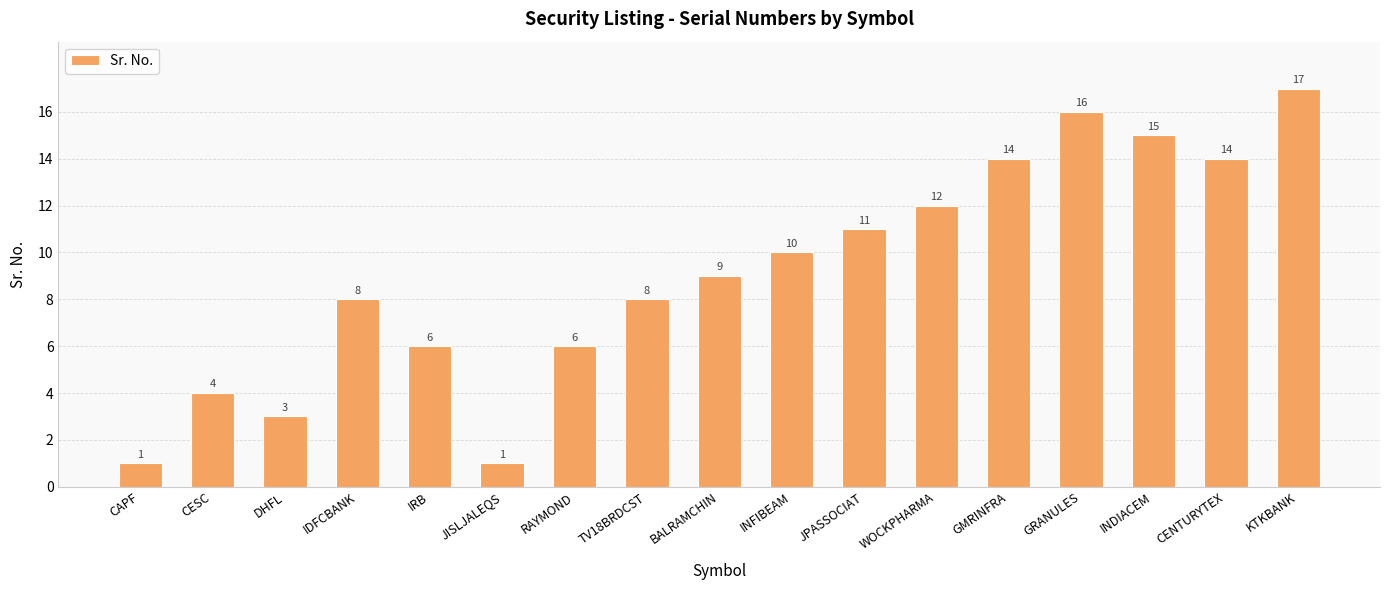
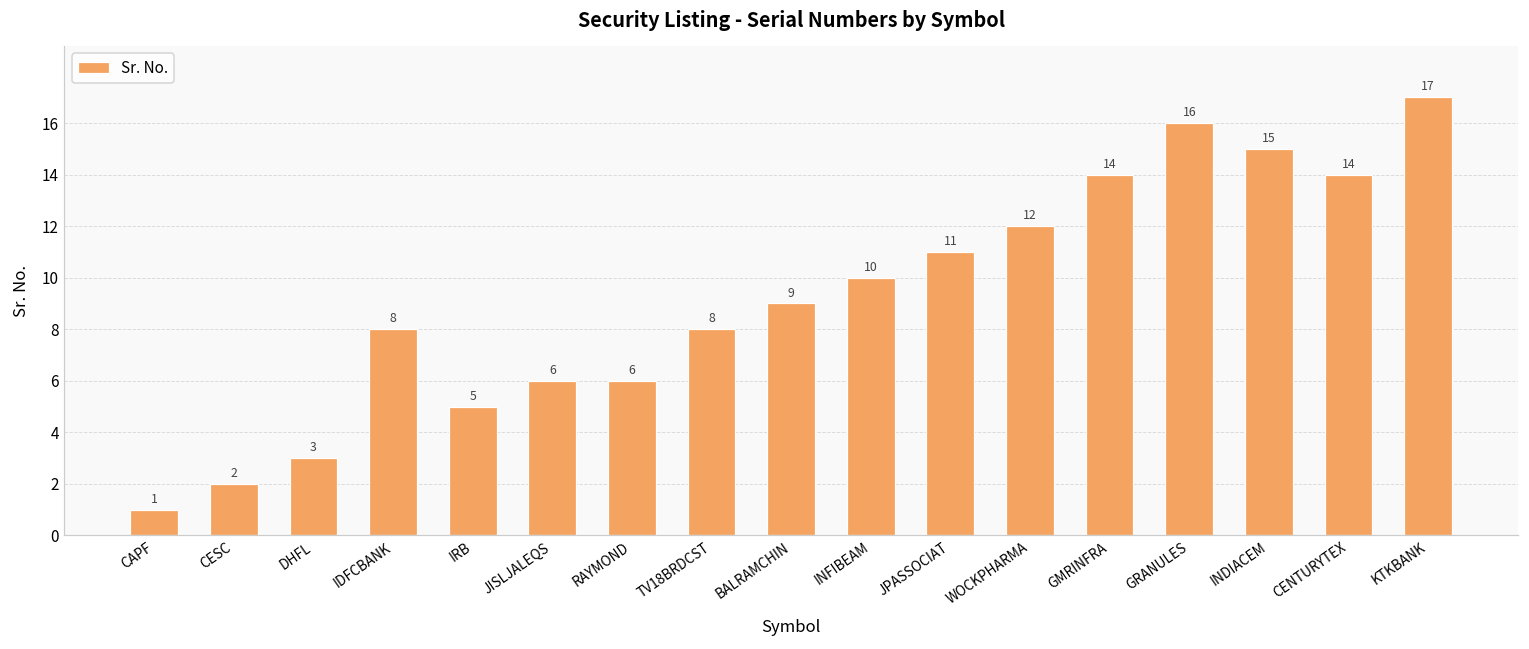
CESC: 4 -> 2
IRB: 6 -> 5
JISLJALEQS: 1 -> 6
